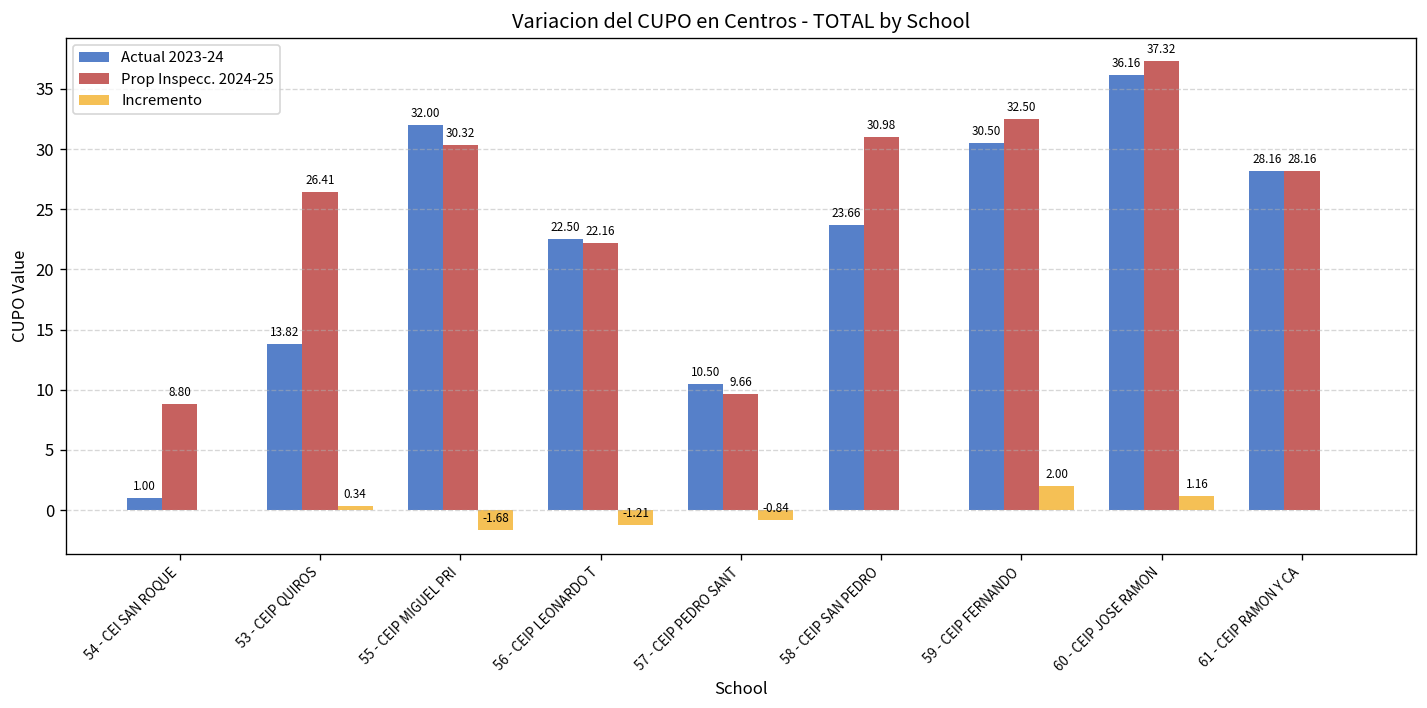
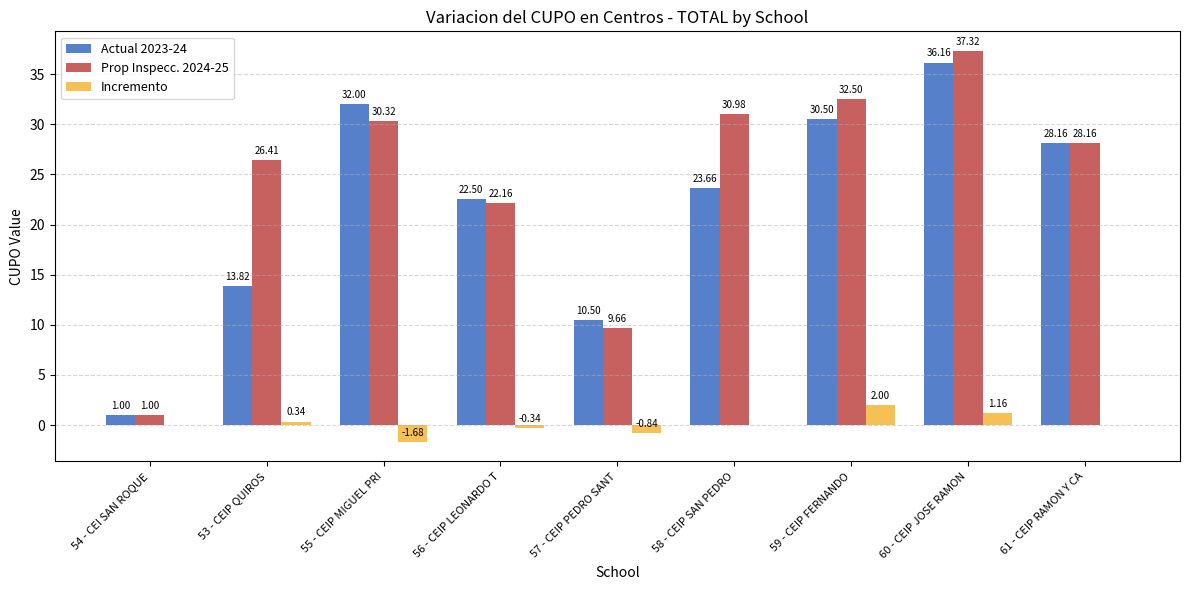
Prop Inspecc. 2024-25, 54 - CEI SAN ROQUE: 8.80 -> 1.00
Incremento, 56 - CEIP LEONARDO T: -1.21 -> -0.34
